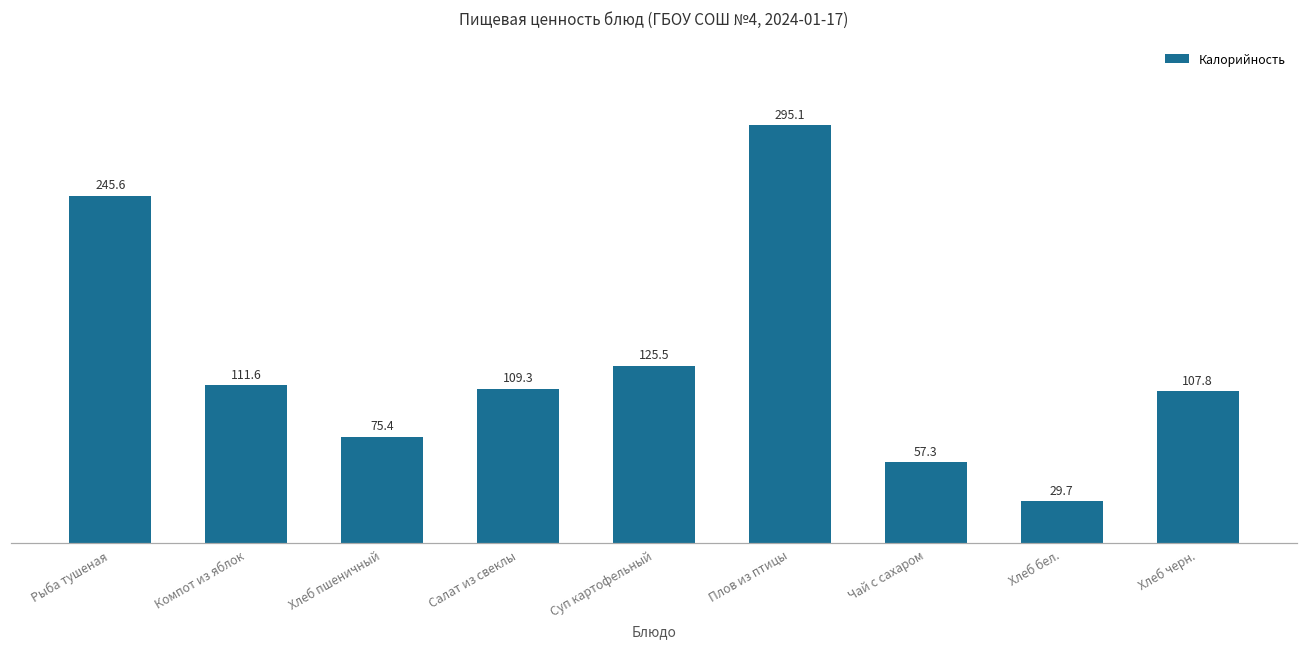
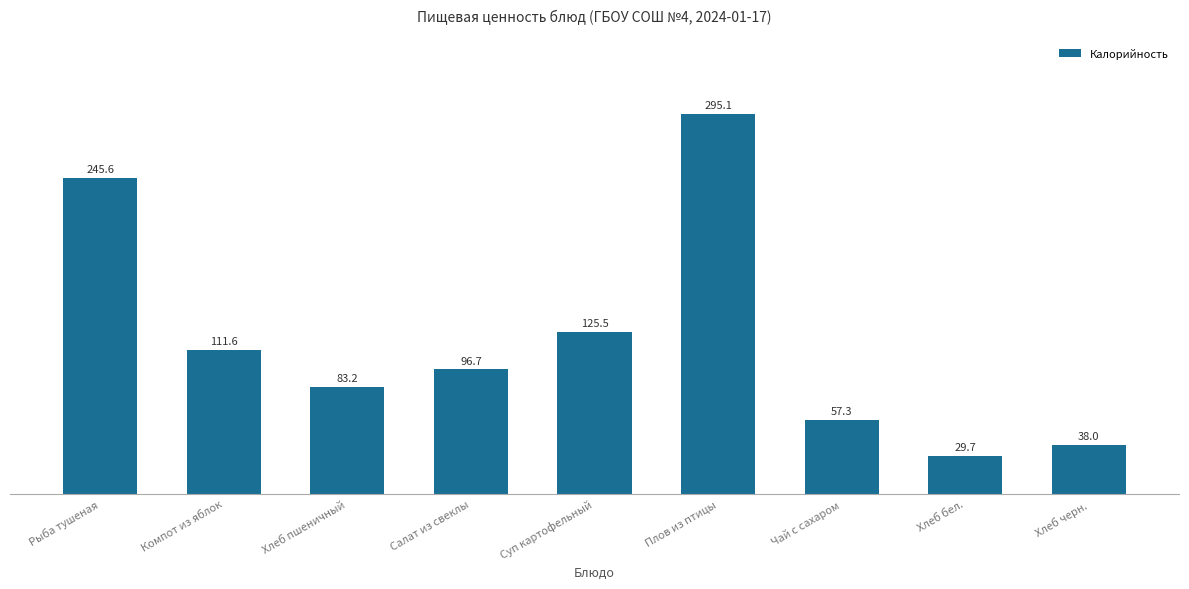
Хлеб пшеничный: 75.4 -> 83.2
Салат из свеклы: 109.3 -> 96.7
Хлеб черн.: 107.8 -> 38.0
